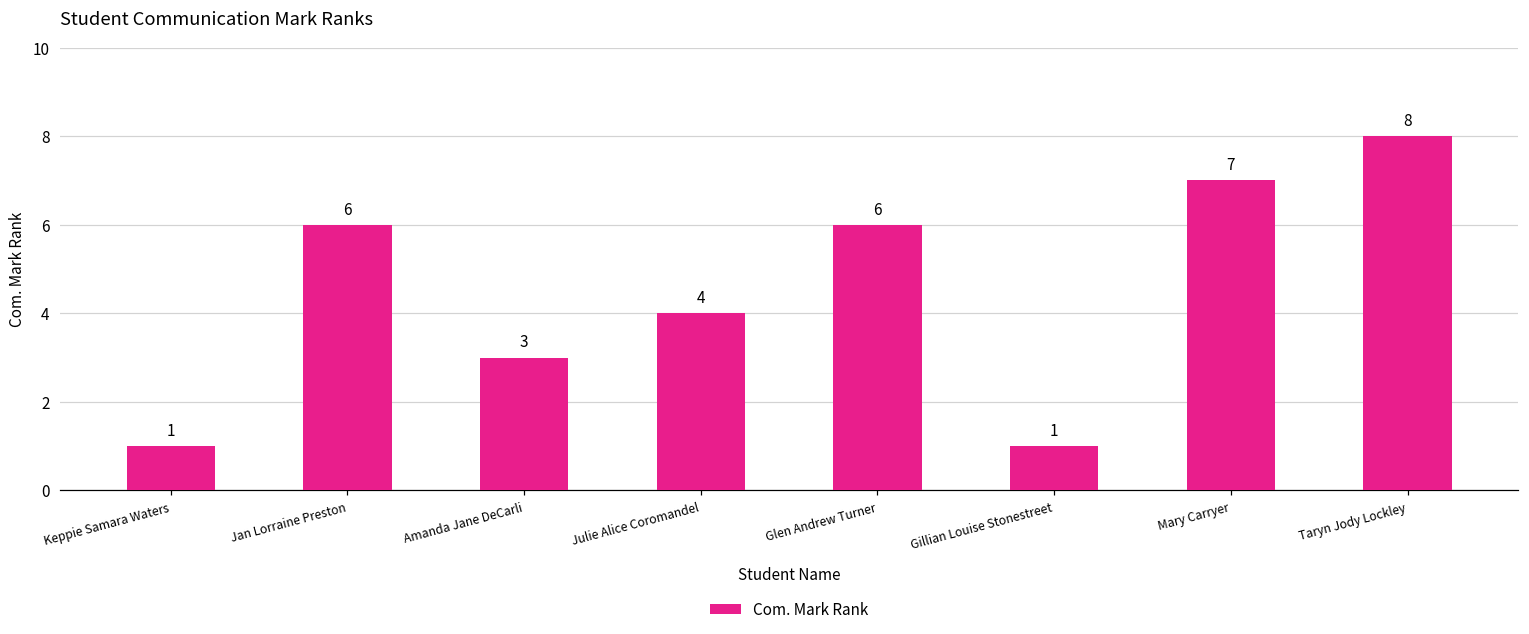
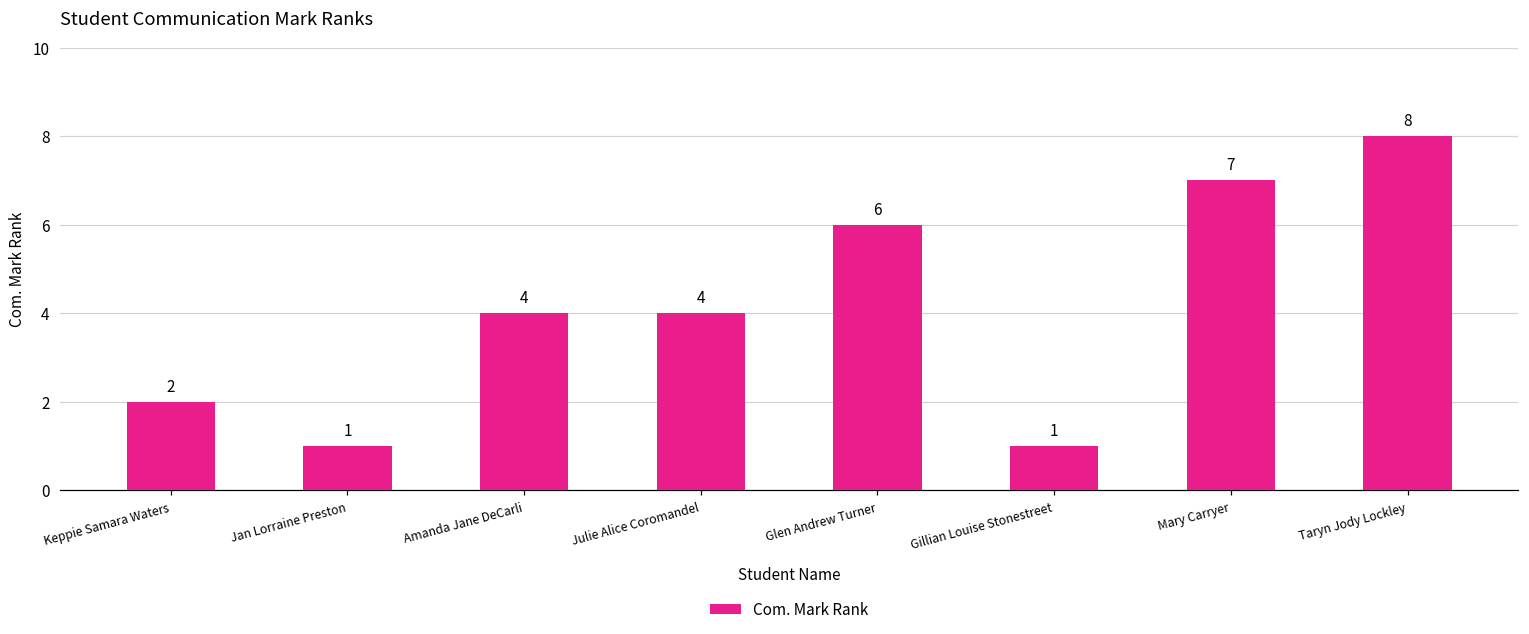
Keppie Samara Waters: 1 -> 2
Jan Lorraine Preston: 6 -> 1
Amanda Jane DeCarli: 3 -> 4
